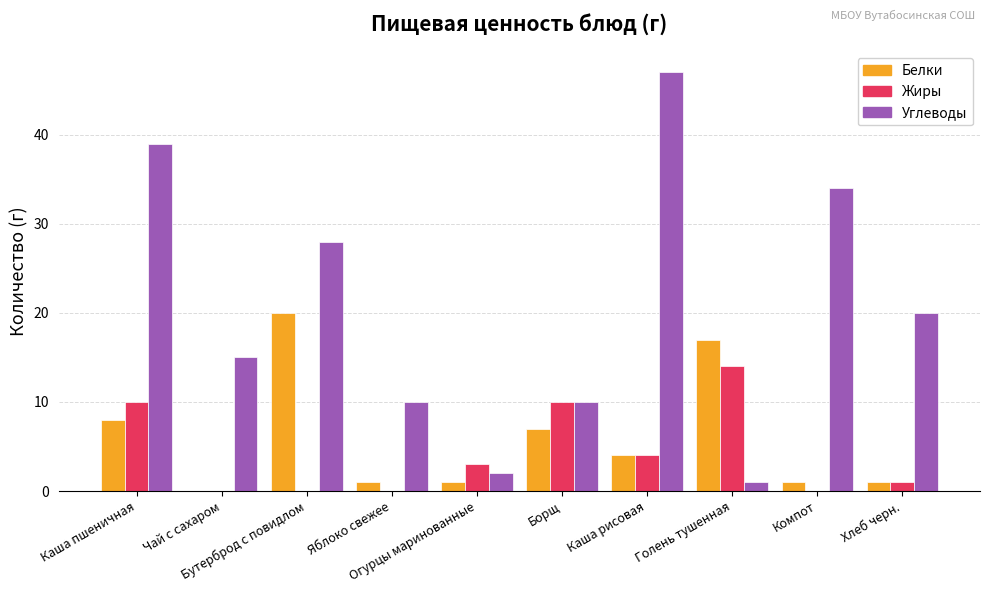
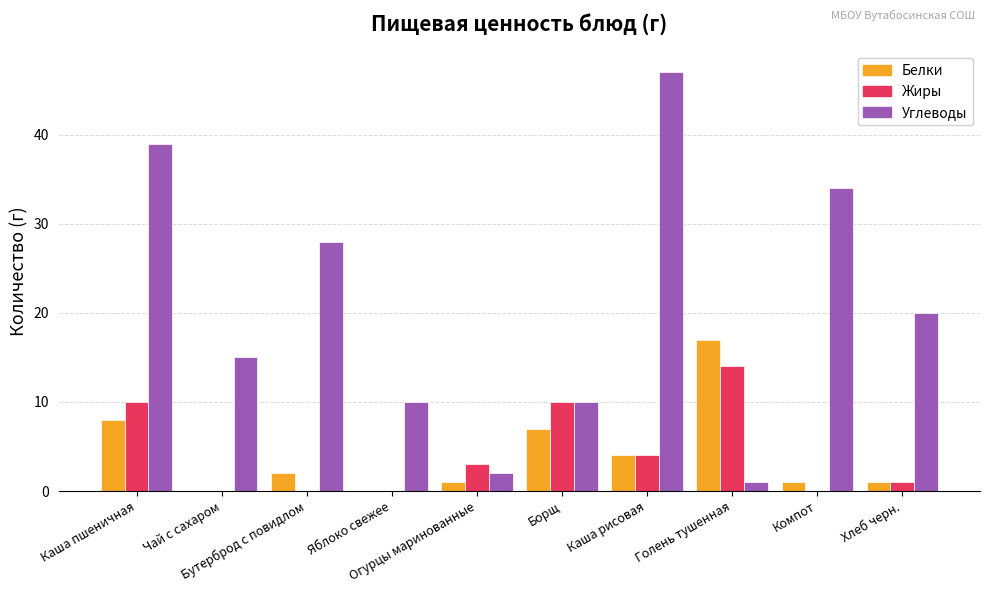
Белки, Бутерброд с повидлом: 20 -> 2
Белки, Яблоко свежее: 1 -> 0
